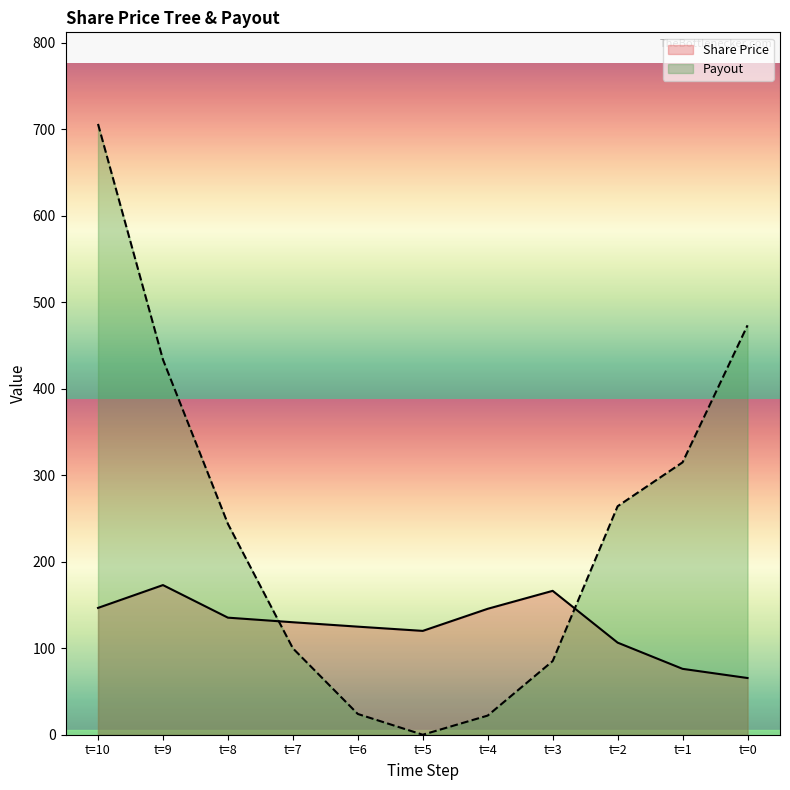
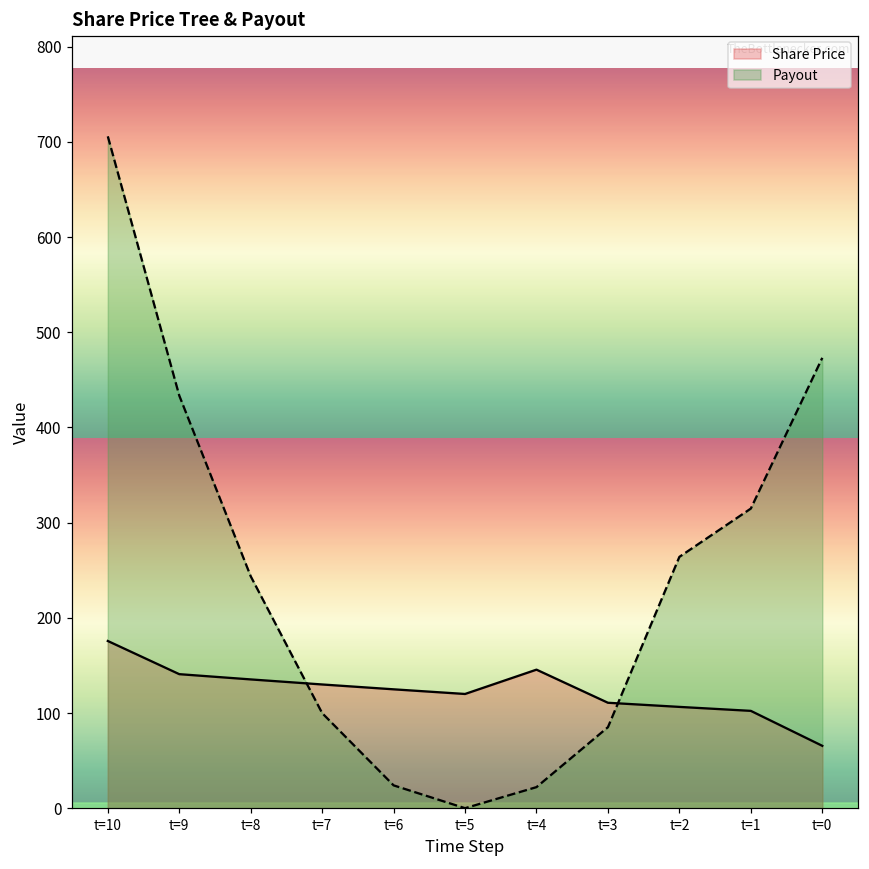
Share Price, t=10: 150 -> 180
Share Price, t=9: 170 -> 140
Share Price, t=3: 170 -> 110
Share Price, t=1: 80 -> 100
